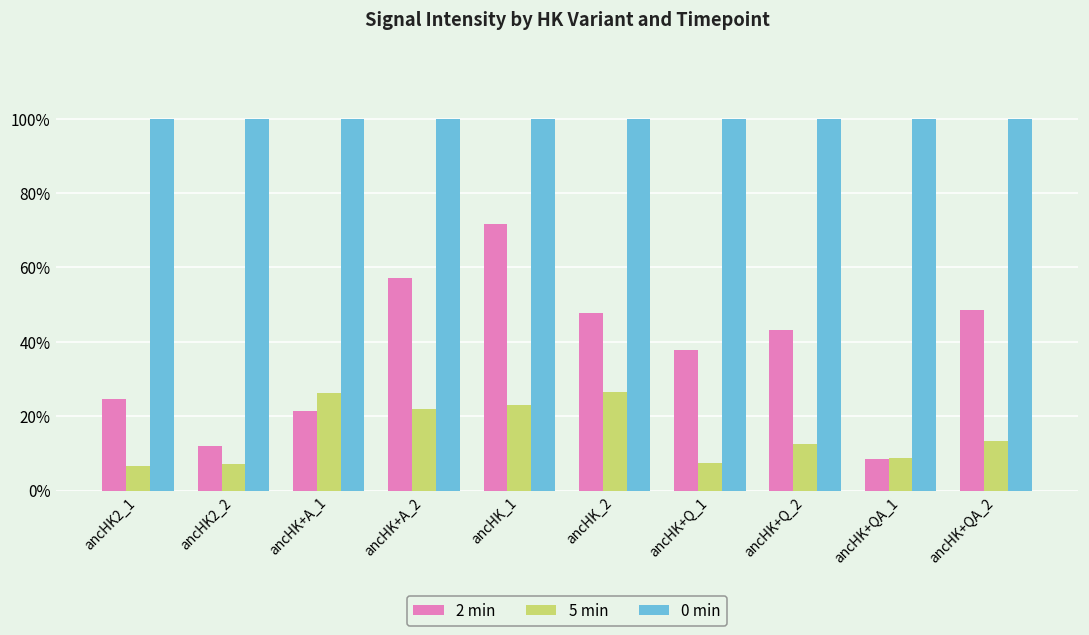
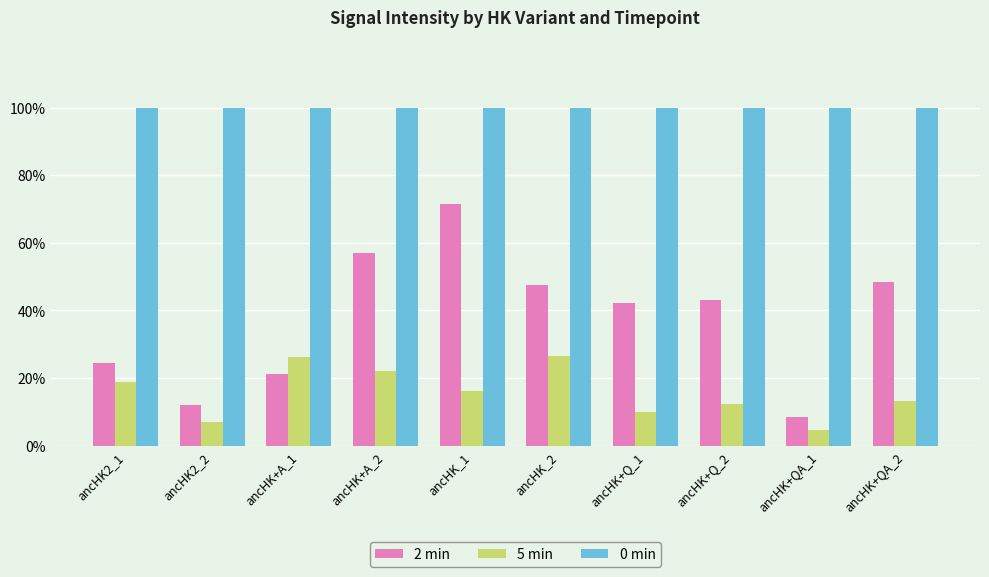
5 min, ancHK2_1: 7% -> 19%
5 min, ancHK_1: 23% -> 16%
2 min, ancHK+Q_1: 38% -> 42%
5 min, ancHK+Q_1: 7% -> 10%
5 min, ancHK+QA_1: 9% -> 5%
